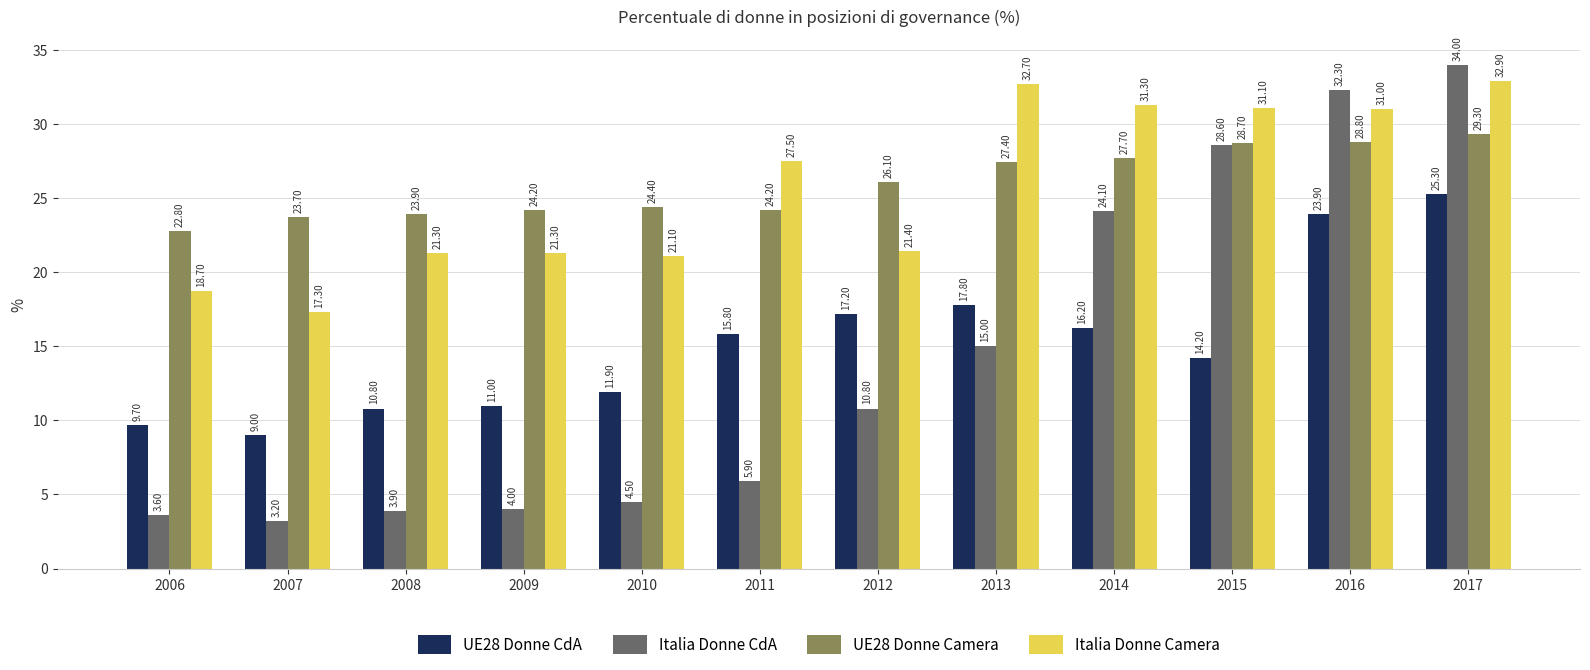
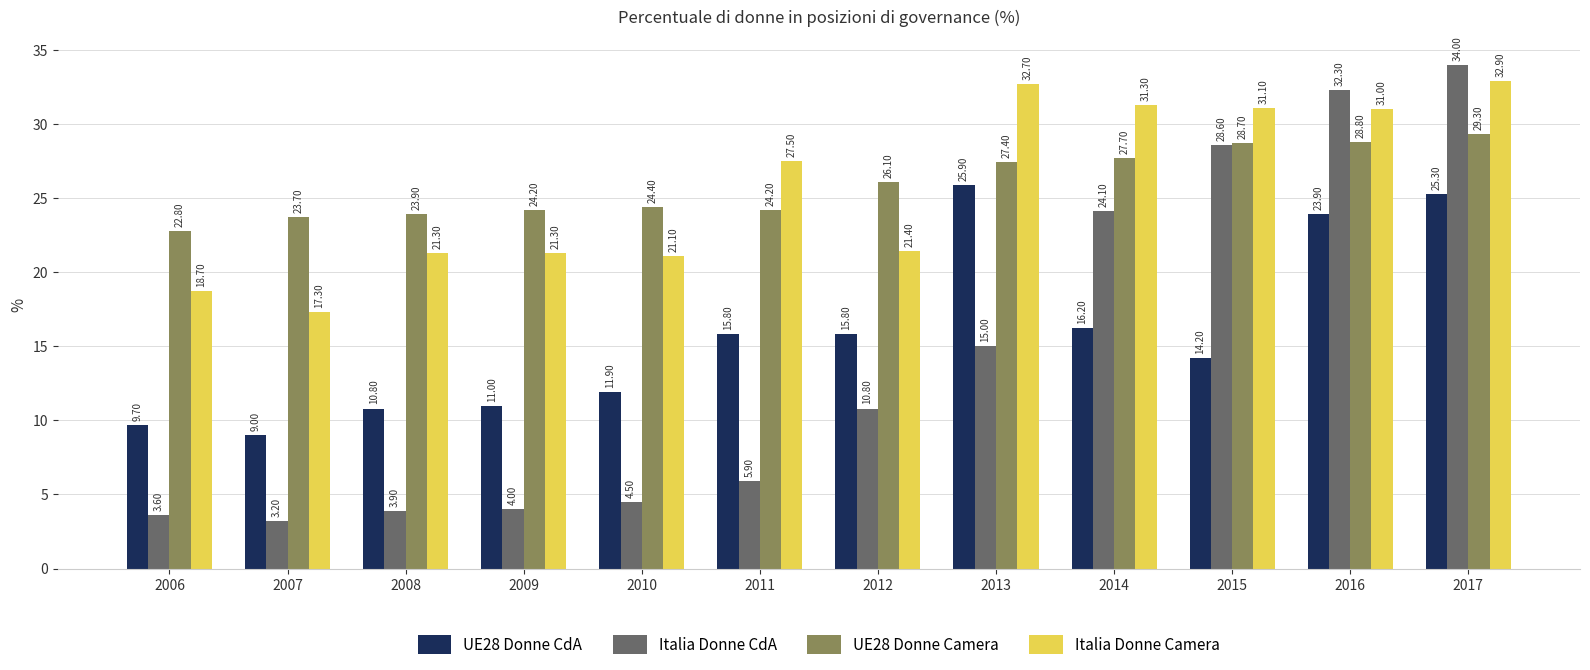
UE28 Donne CdA, 2012: 17.20 -> 15.80
UE28 Donne CdA, 2013: 17.80 -> 25.90
